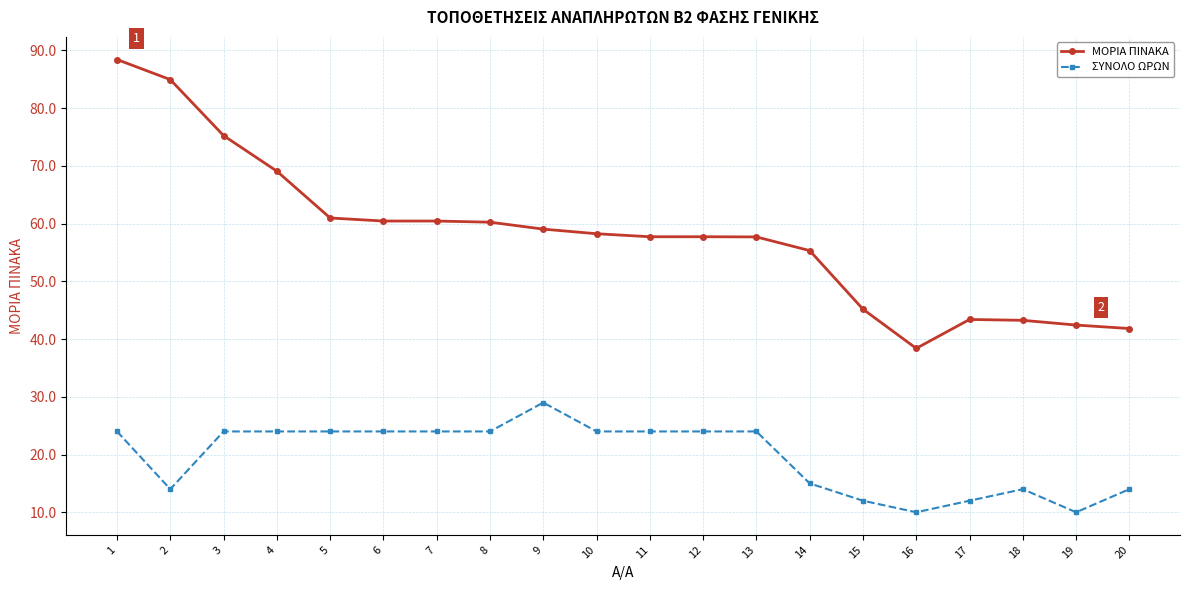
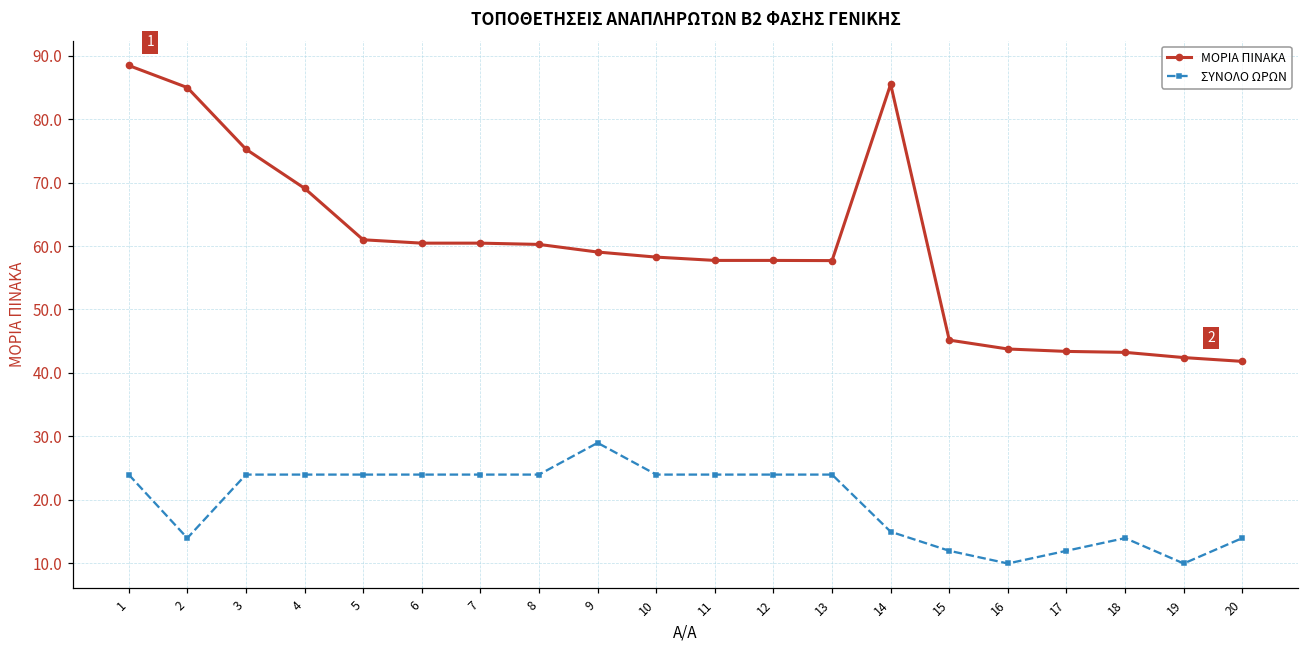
ΜΟΡΙΑ ΠΙΝΑΚΑ, 14: 55 -> 85
ΜΟΡΙΑ ΠΙΝΑΚΑ, 16: 38 -> 44
